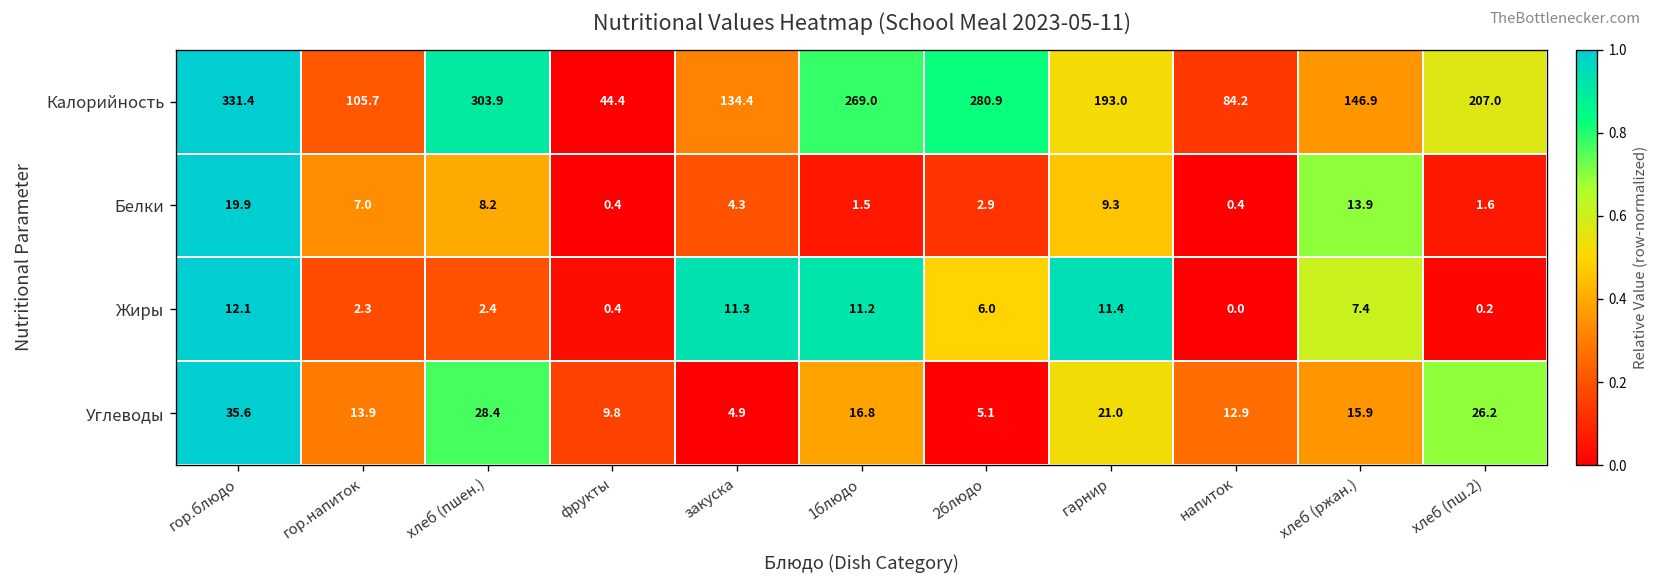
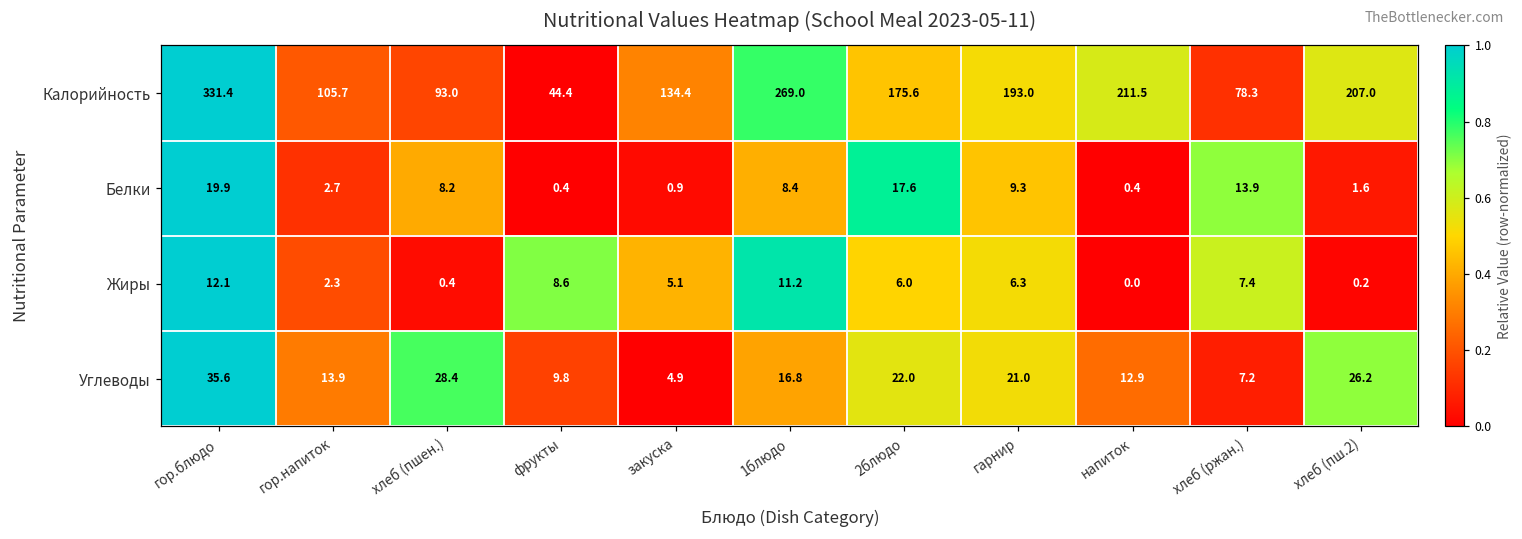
Калорийность, хлеб (пшен.): 303.9 -> 93.0
Калорийность, 2блюдо: 280.9 -> 175.6
Калорийность, напиток: 84.2 -> 211.5
Калорийность, хлеб (ржан.): 146.9 -> 78.3
Белки, гор.напиток: 7.0 -> 2.7
Белки, закуска: 4.3 -> 0.9
Белки, 1блюдо: 1.5 -> 8.4
Белки, 2блюдо: 2.9 -> 17.6
Жиры, хлеб (пшен.): 2.4 -> 0.4
Жиры, фрукты: 0.4 -> 8.6
Жиры, закуска: 11.3 -> 5.1
Жиры, гарнир: 11.4 -> 6.3
Углеводы, 2блюдо: 5.1 -> 22.0
Углеводы, хлеб (ржан.): 15.9 -> 7.2
